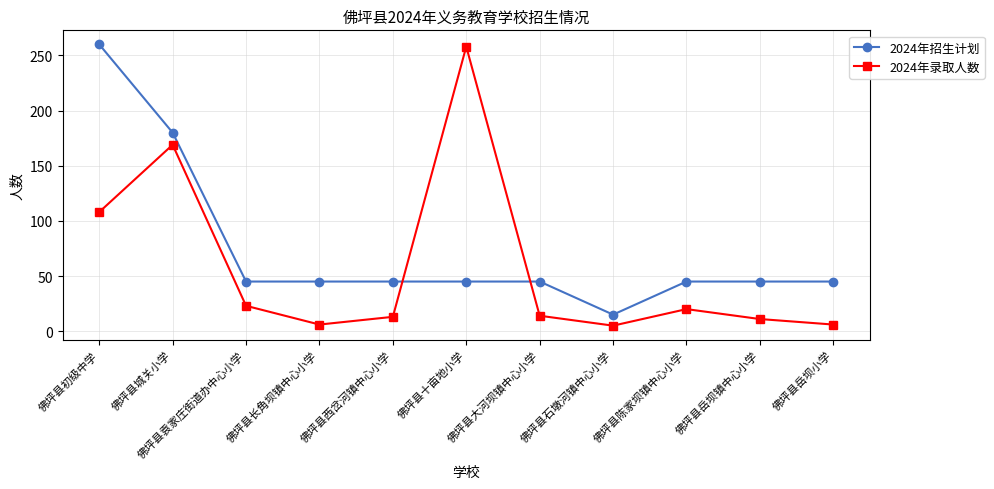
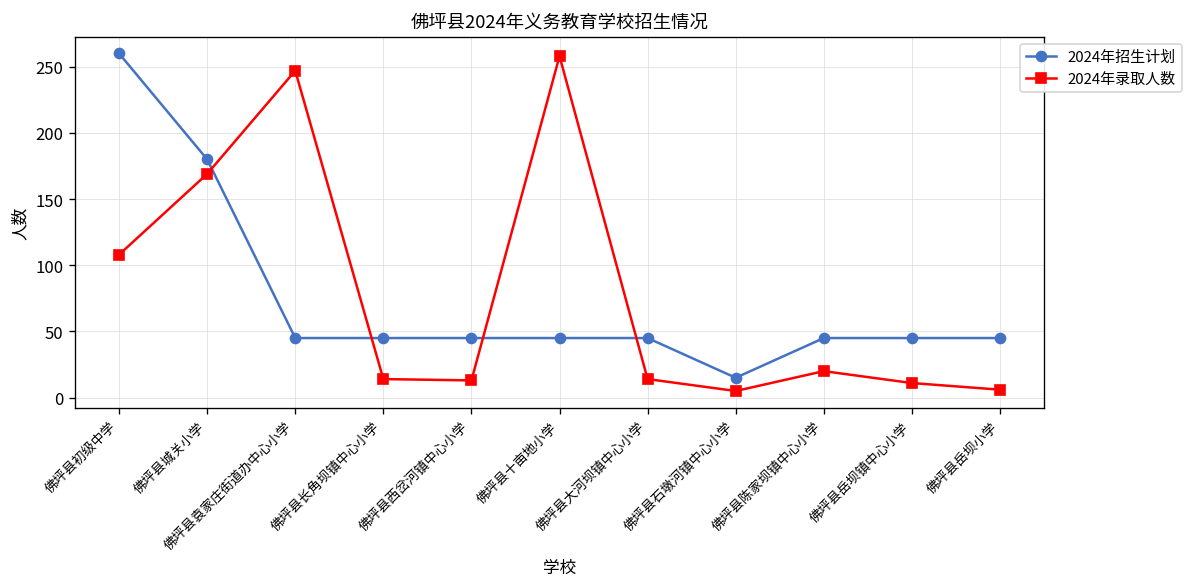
2024年录取人数, 佛坪县袁家庄街道办中心小学: 23 -> 247
2024年录取人数, 佛坪县长角坝镇中心小学: 6 -> 14
